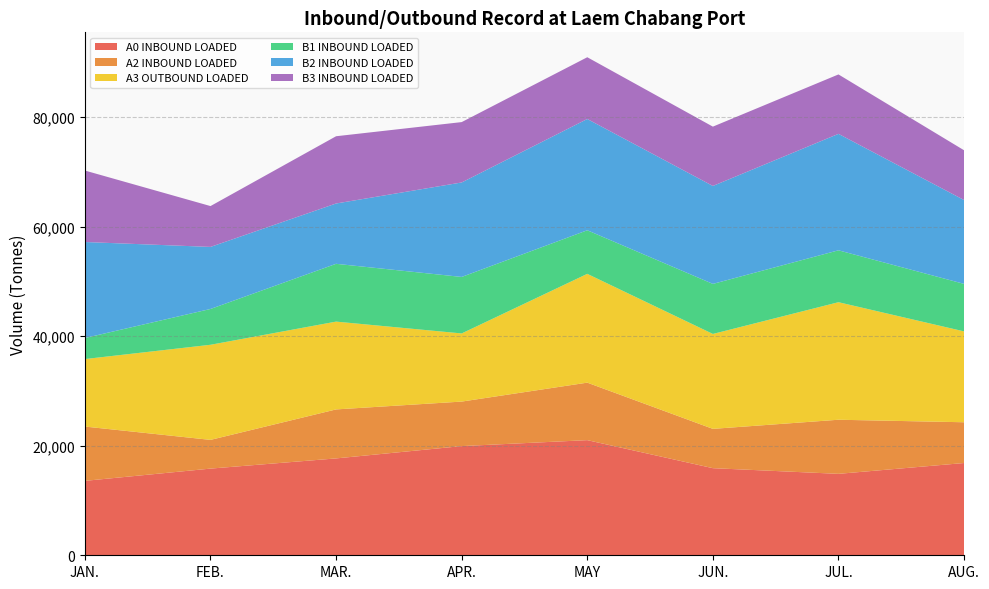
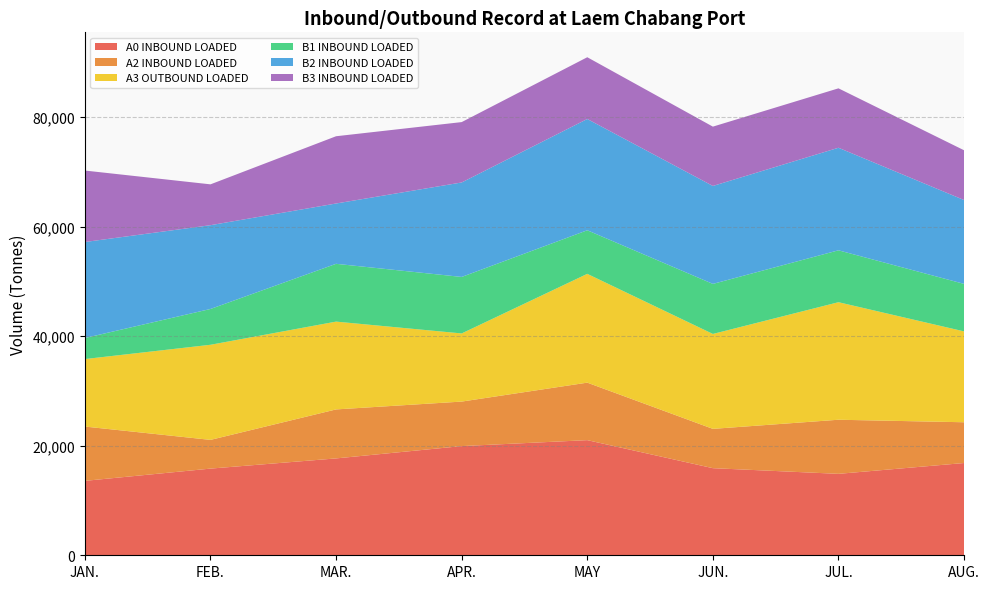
B2 INBOUND LOADED, FEB.: 11,000 -> 15,000
B2 INBOUND LOADED, JUL.: 21,000 -> 19,000
